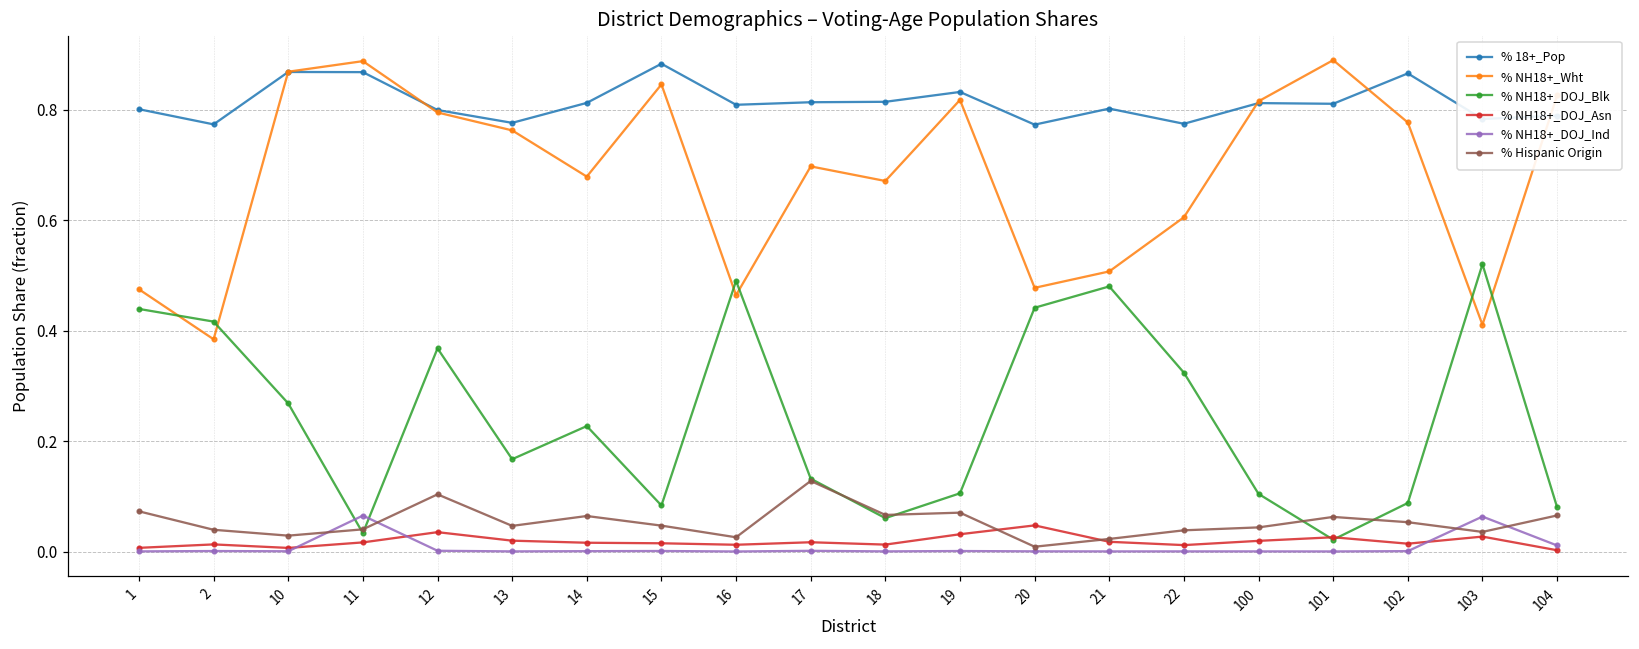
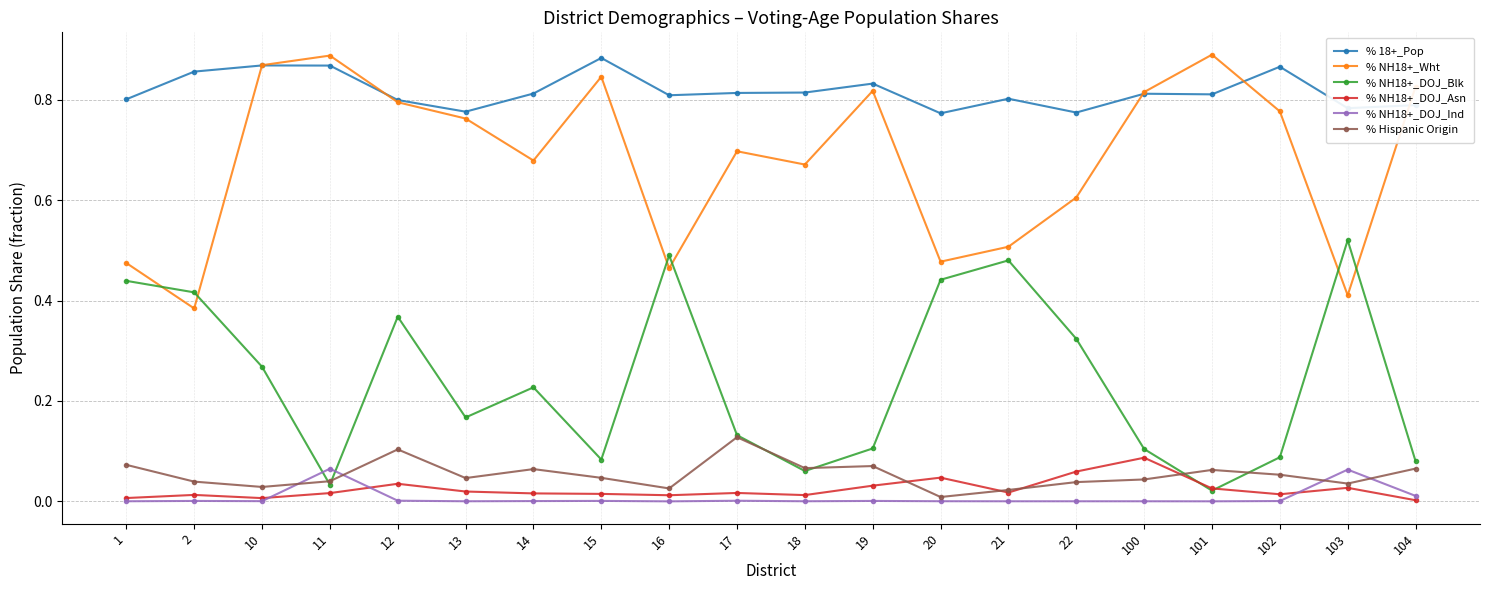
% 18+_Pop, 2: 0.77 -> 0.86
% NH18+_DOJ_Asn, 22: 0.01 -> 0.06
% NH18+_DOJ_Asn, 100: 0.02 -> 0.09
